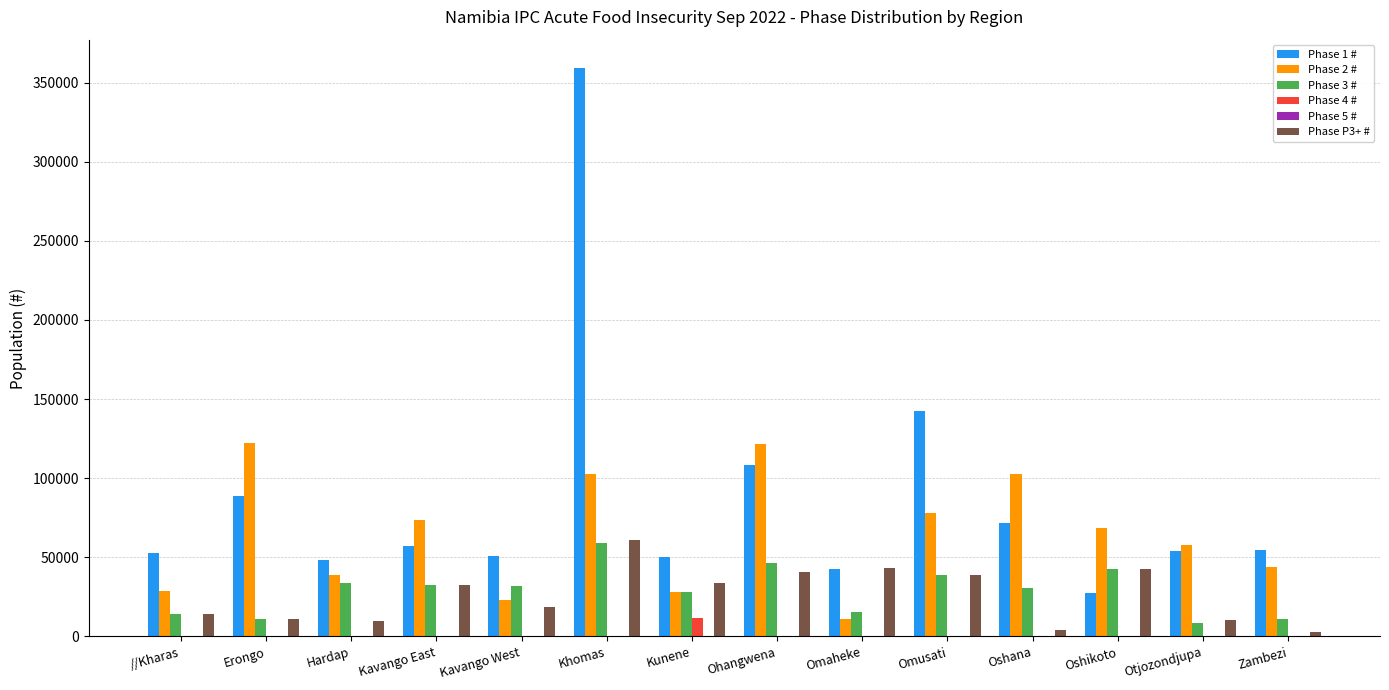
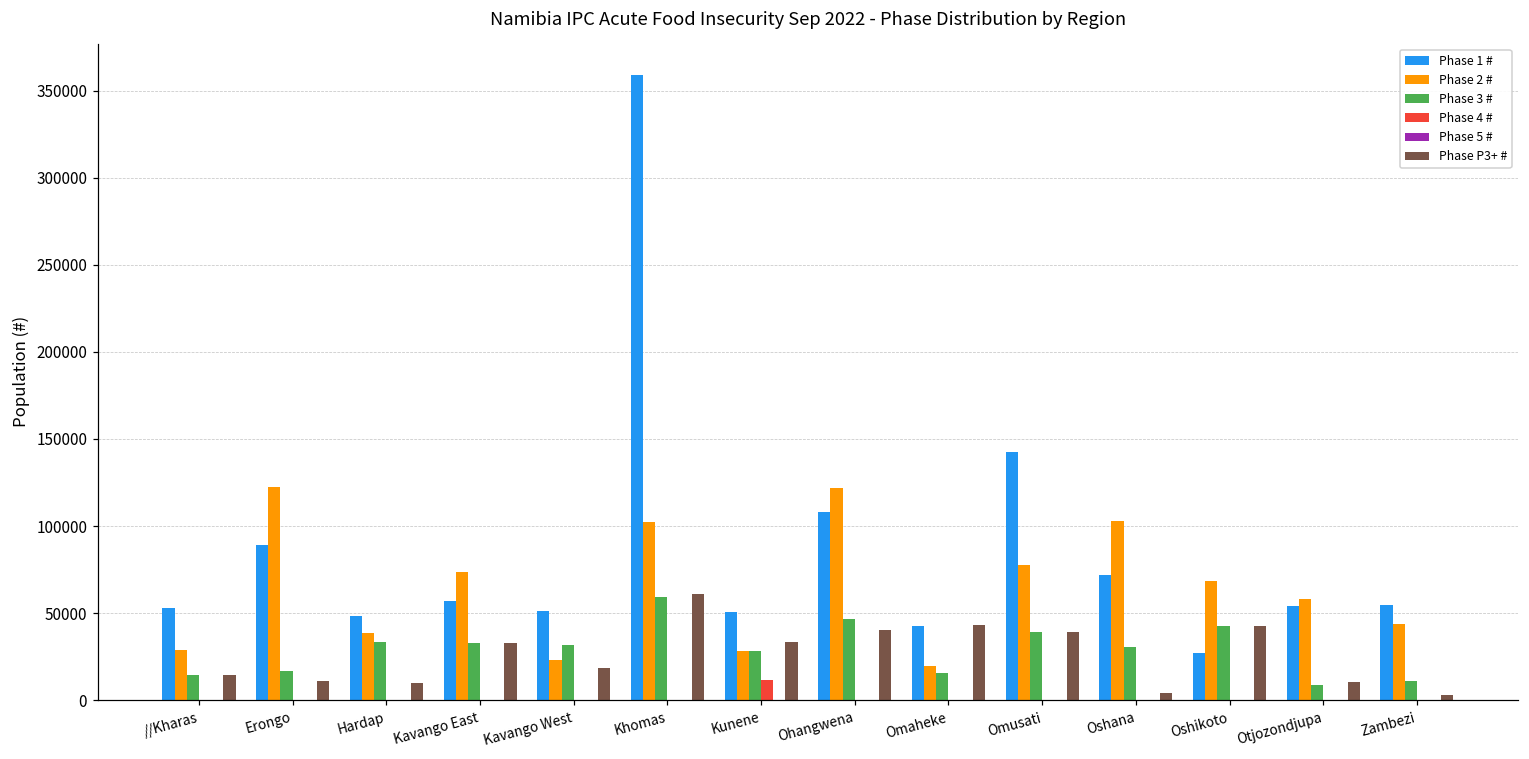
Phase 3 #, Erongo: 11000 -> 17000
Phase 2 #, Omaheke: 11000 -> 19000
